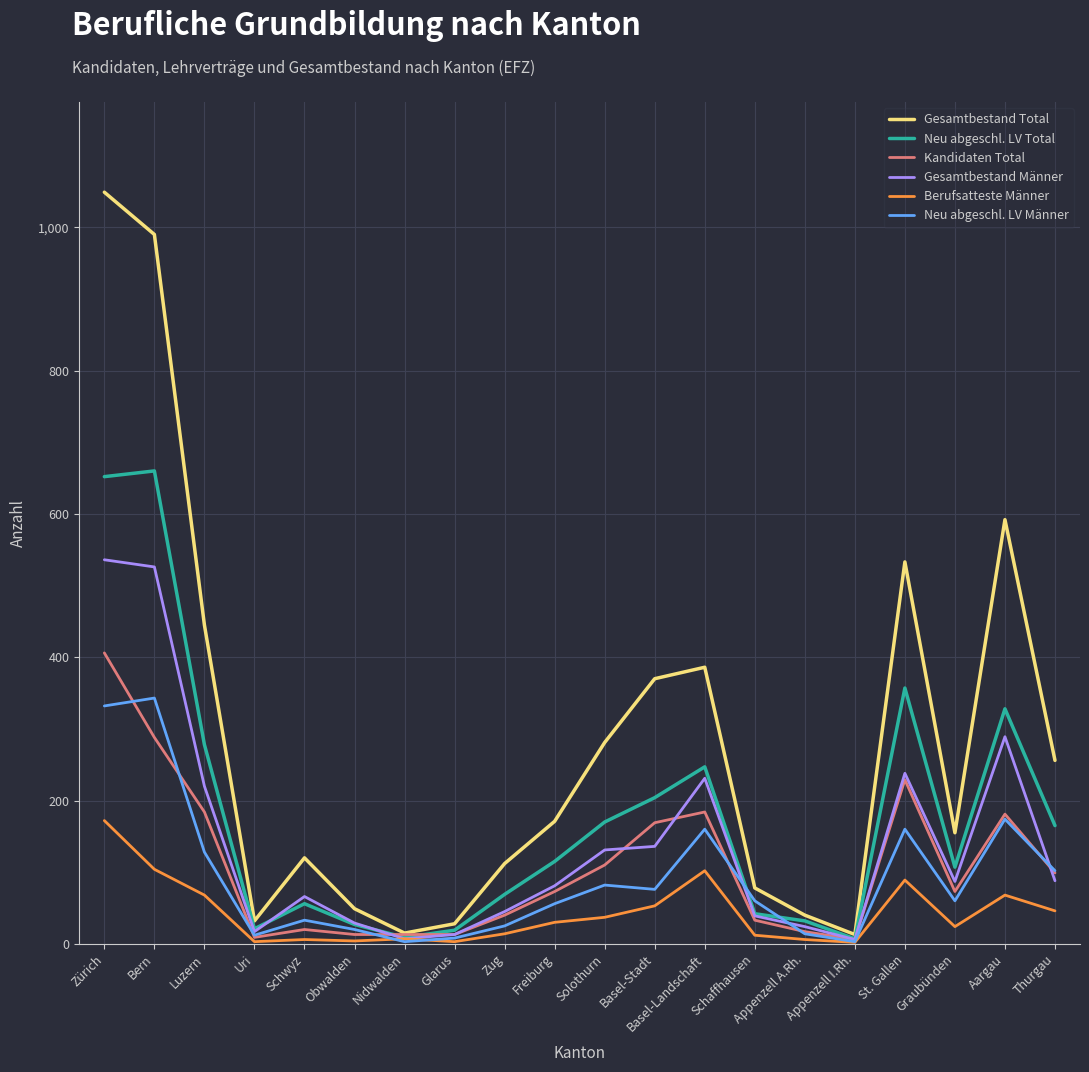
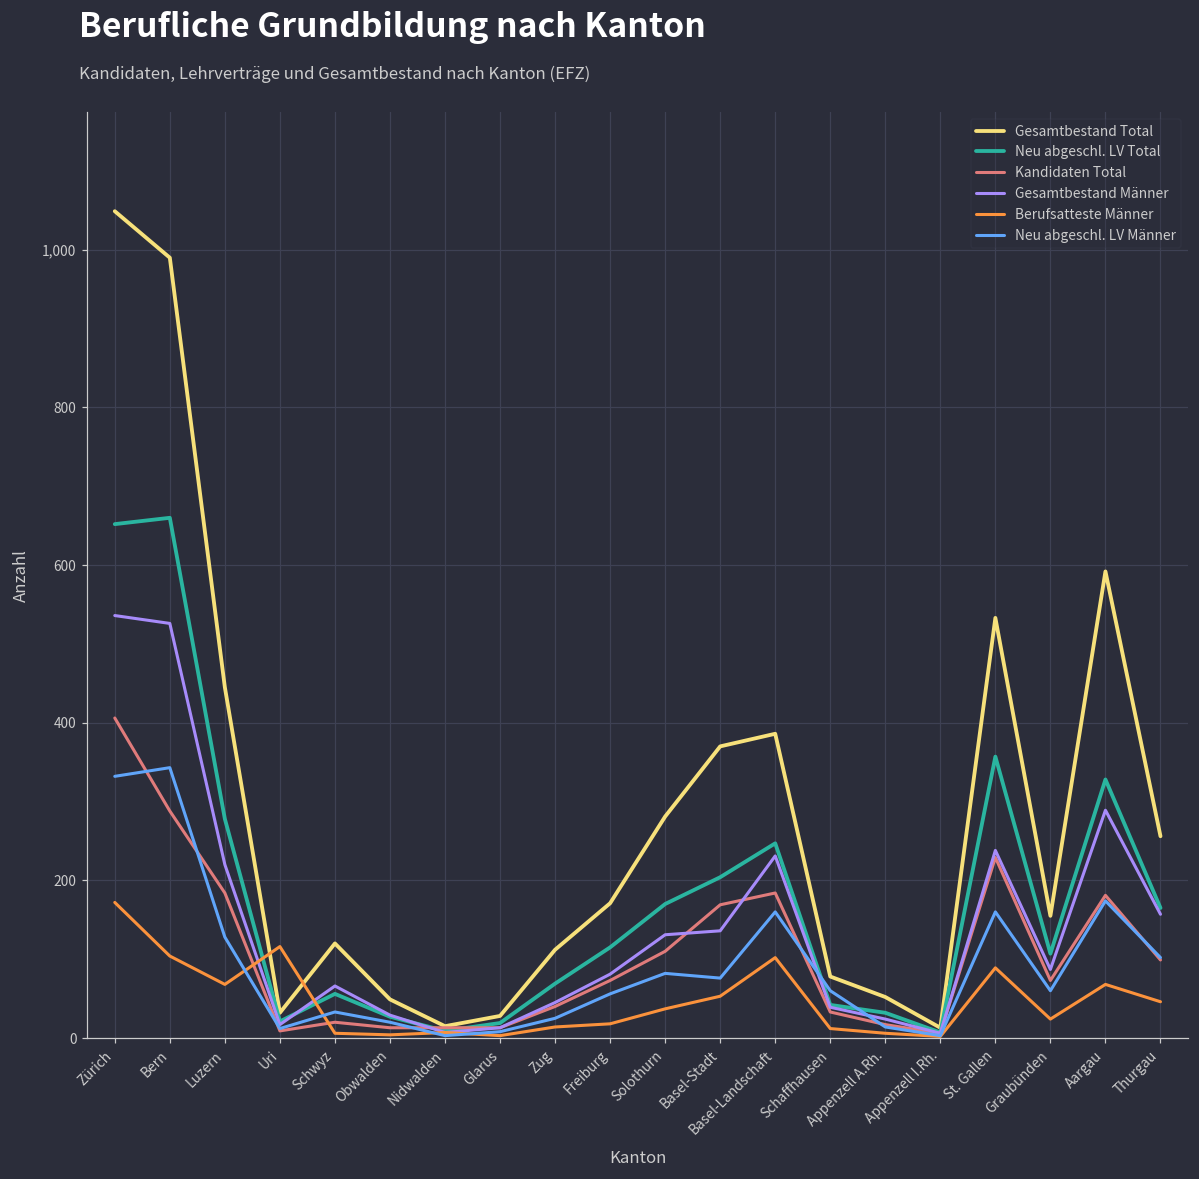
Berufsatteste Männer, Uri: 0 -> 120
Berufsatteste Männer, Freiburg: 30 -> 20
Gesamtbestand Total, Appenzell A.Rh.: 40 -> 50
Gesamtbestand Männer, Thurgau: 90 -> 160
